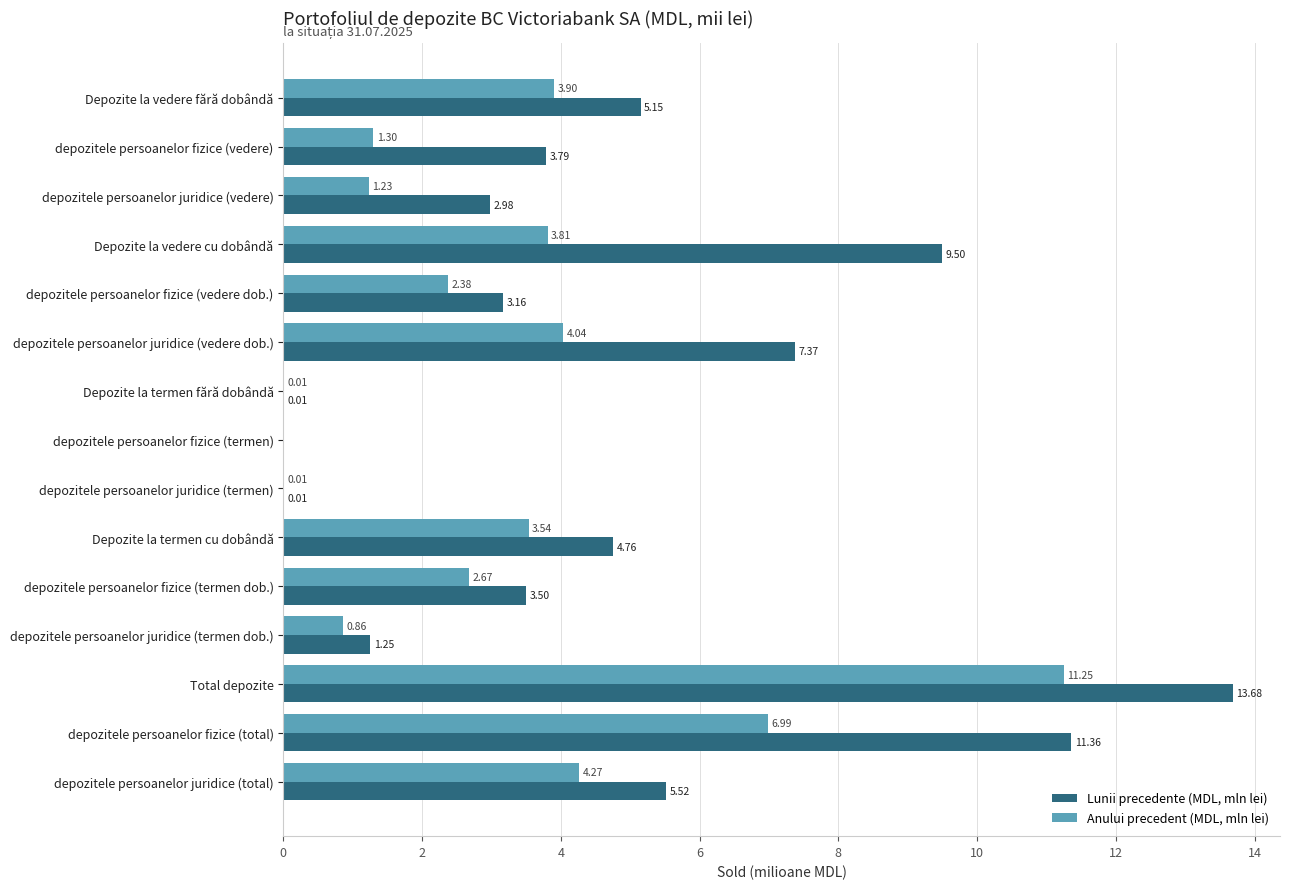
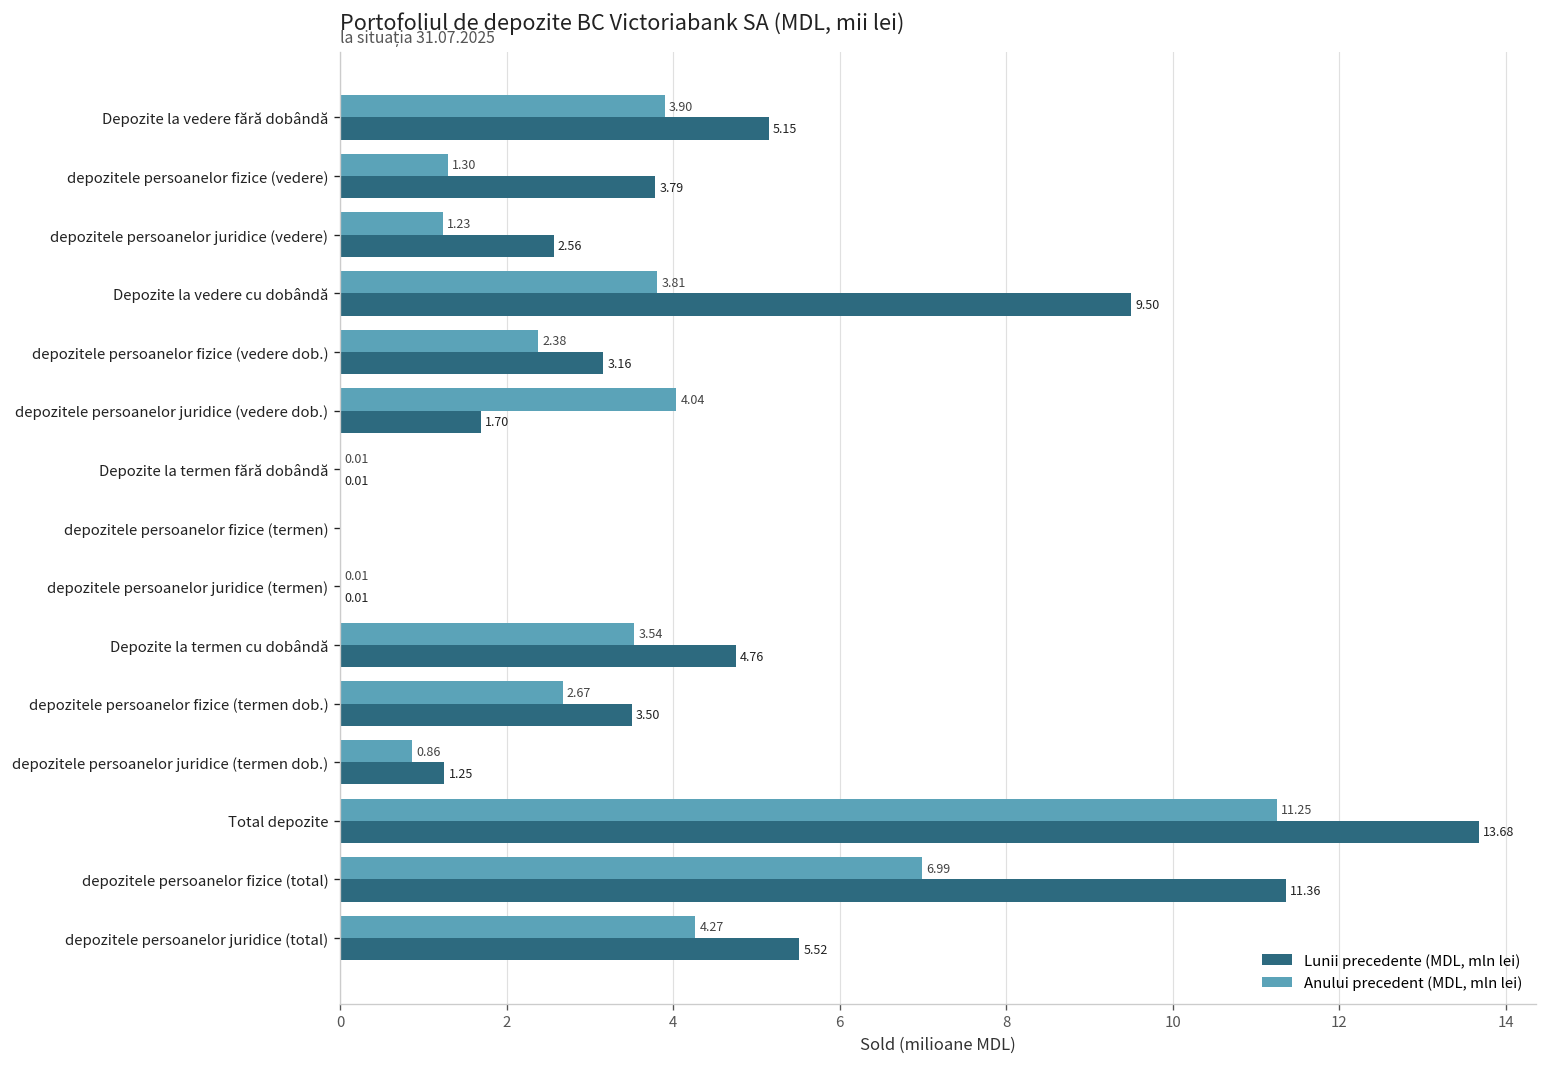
Lunii precedente (MDL, mln lei), depozitele persoanelor juridice (vedere): 2.98 -> 2.56
Lunii precedente (MDL, mln lei), depozitele persoanelor juridice (vedere dob.): 7.37 -> 1.70
